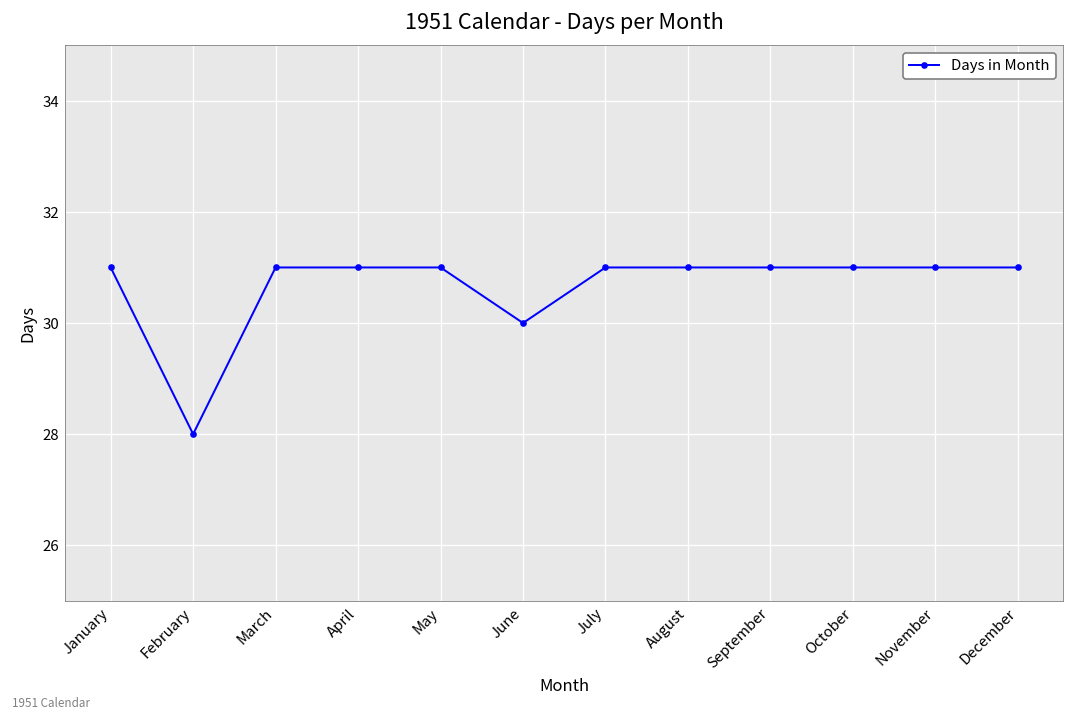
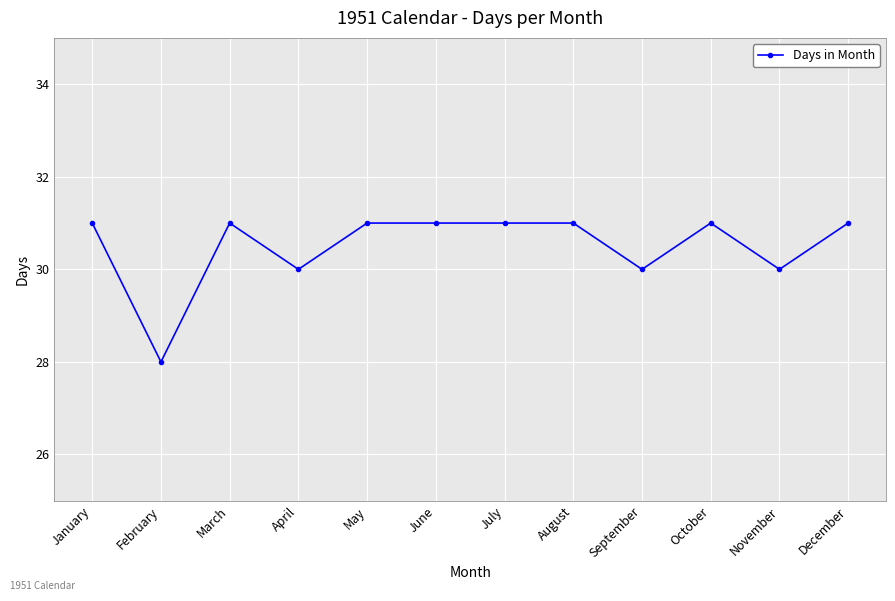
April: 31 -> 30
June: 30 -> 31
September: 31 -> 30
November: 31 -> 30
